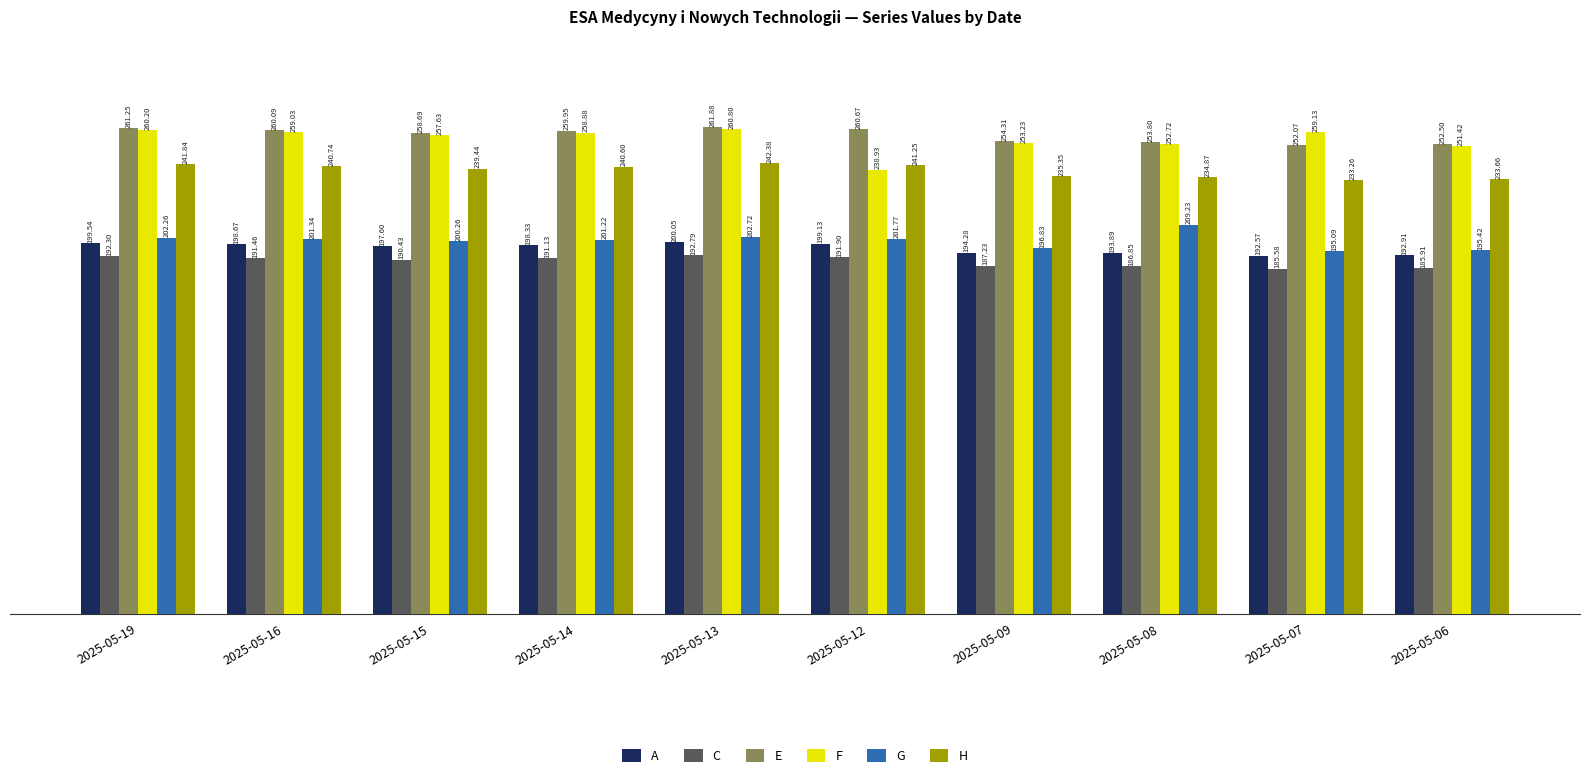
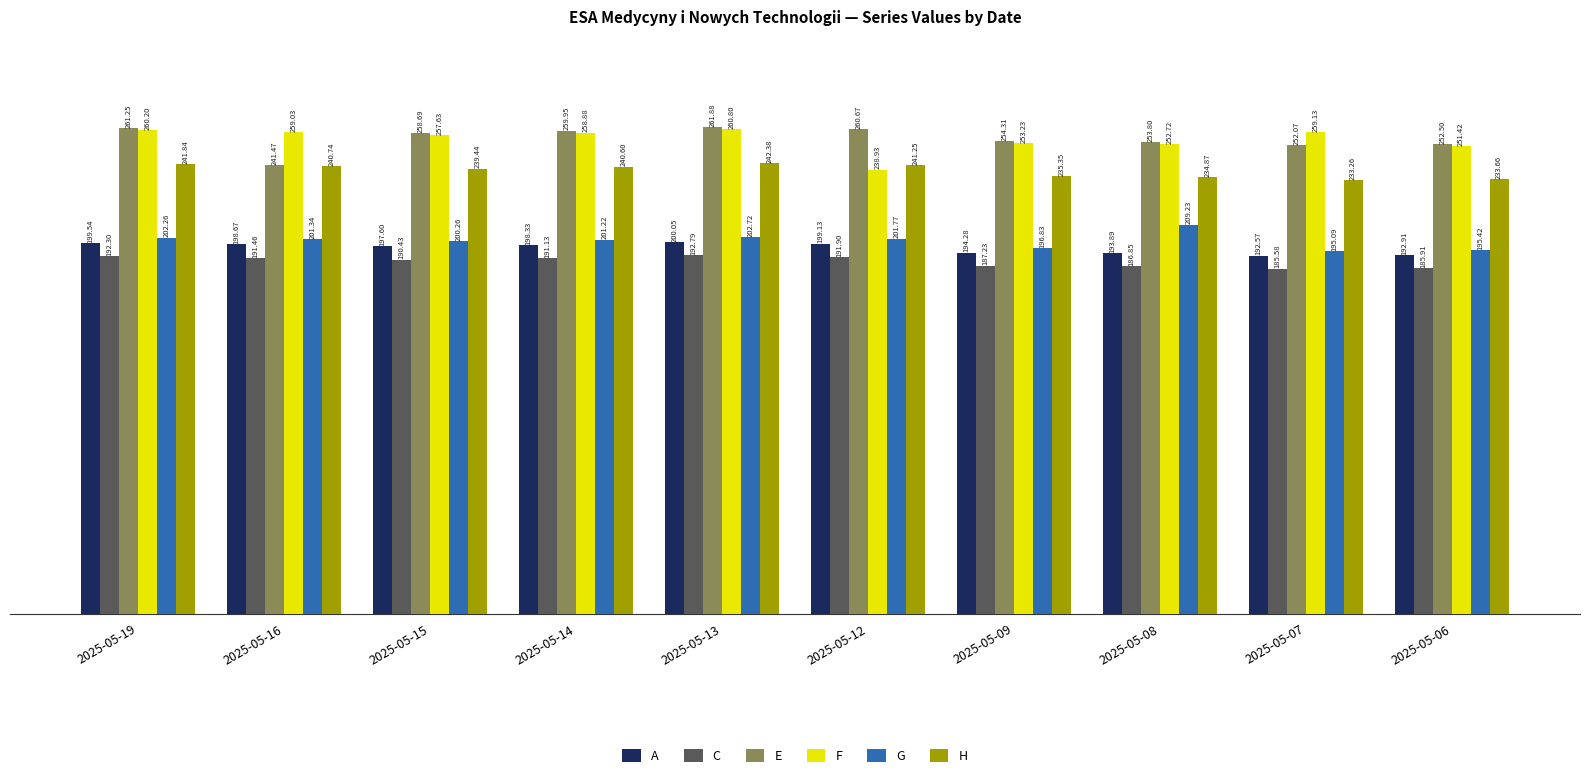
E, 2025-05-16: 260.09 -> 241.47
